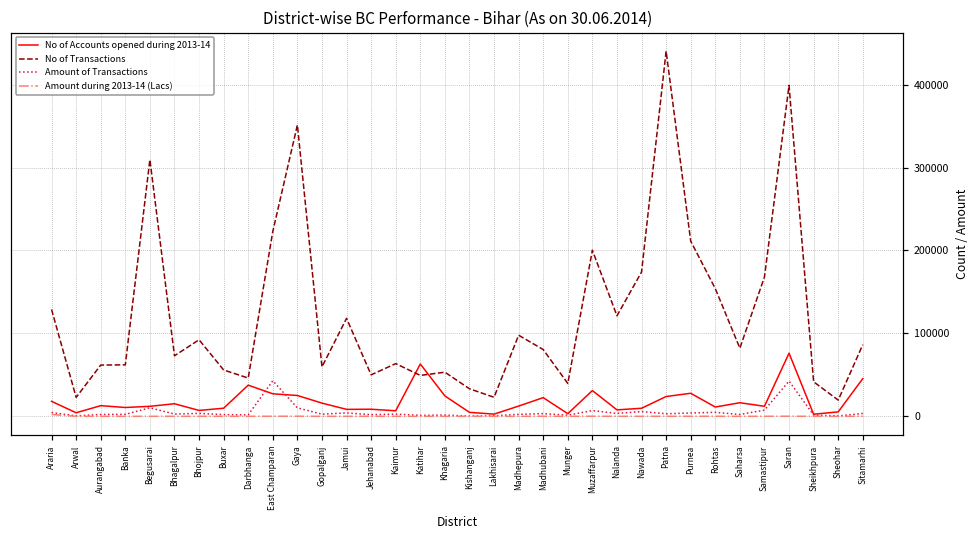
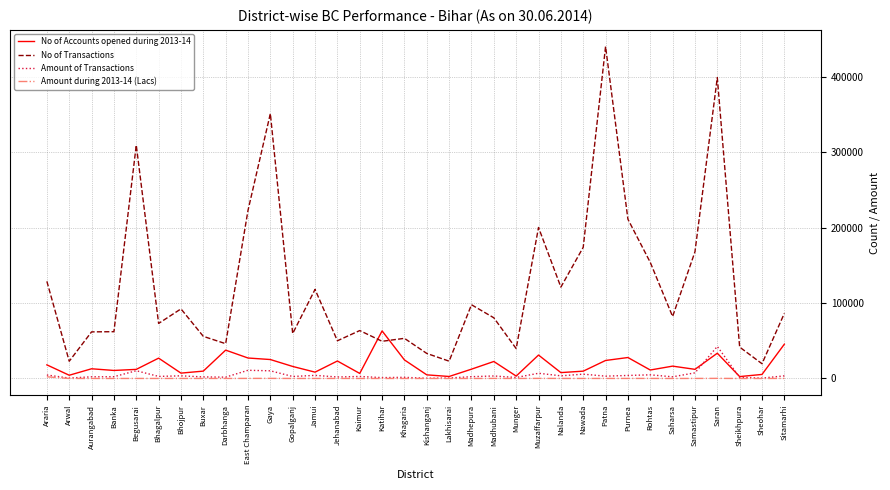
No of Accounts opened during 2013-14, Bhagalpur: 20000 -> 30000
Amount of Transactions, East Champaran: 40000 -> 10000
No of Accounts opened during 2013-14, Jehanabad: 10000 -> 20000
No of Accounts opened during 2013-14, Saran: 80000 -> 30000
